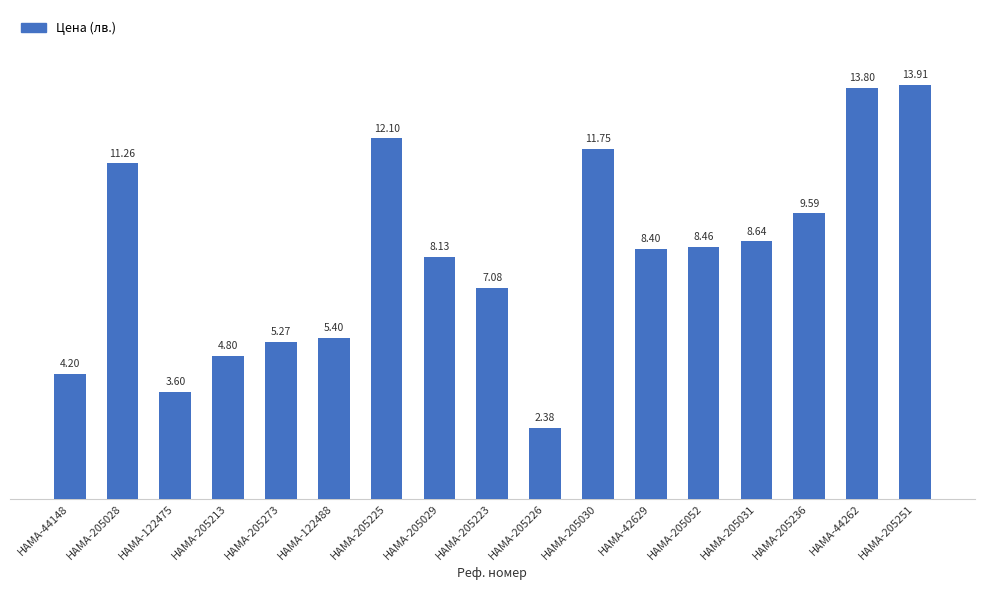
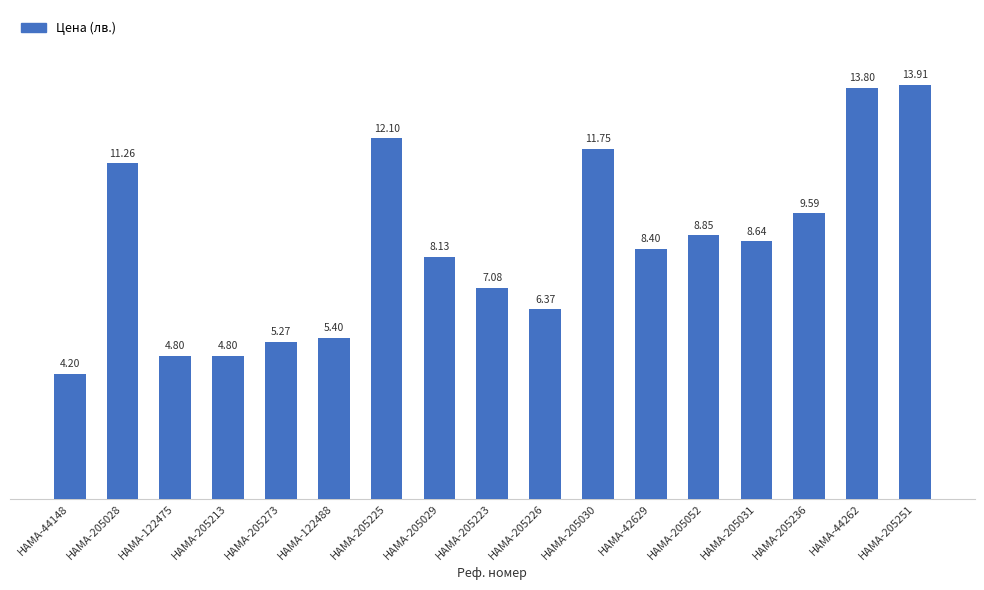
HAMA-122475: 3.60 -> 4.80
HAMA-205226: 2.38 -> 6.37
HAMA-205052: 8.46 -> 8.85
